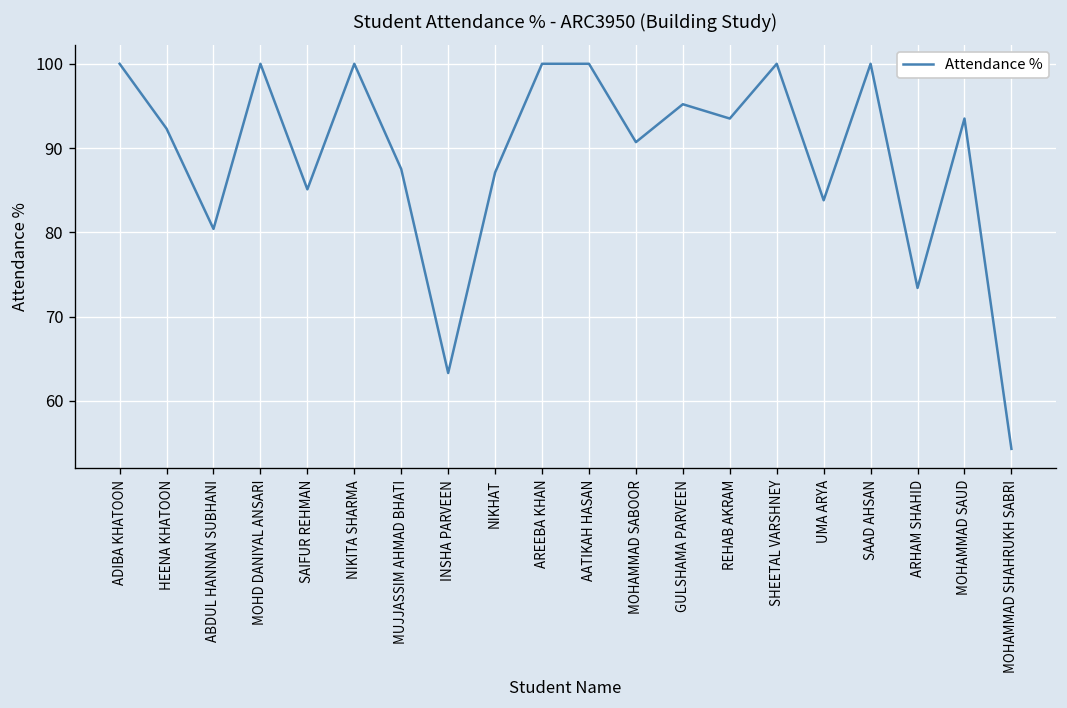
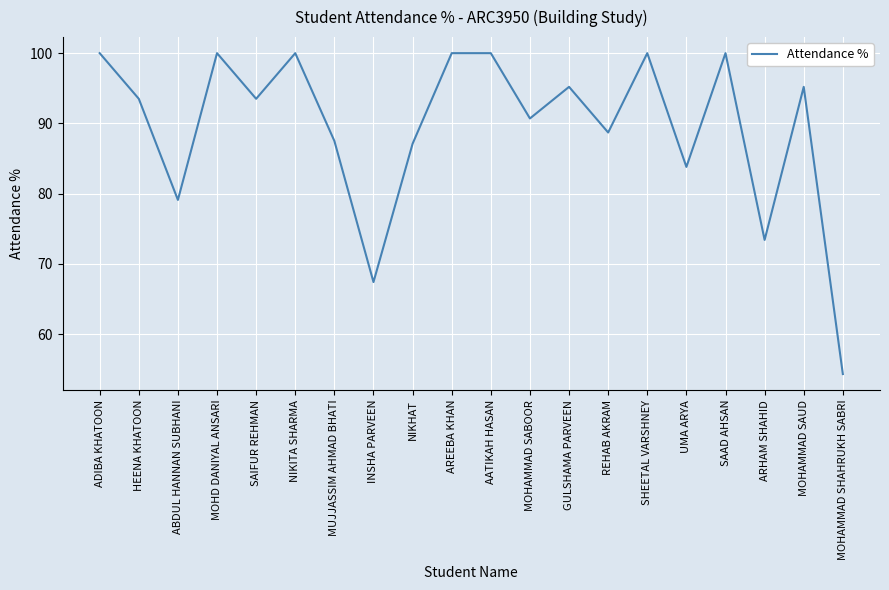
HEENA KHATOON: 92 -> 94
ABDUL HANNAN SUBHANI: 80 -> 79
SAIFUR REHMAN: 85 -> 94
INSHA PARVEEN: 63 -> 67
REHAB AKRAM: 94 -> 89
MOHAMMAD SAUD: 94 -> 95
